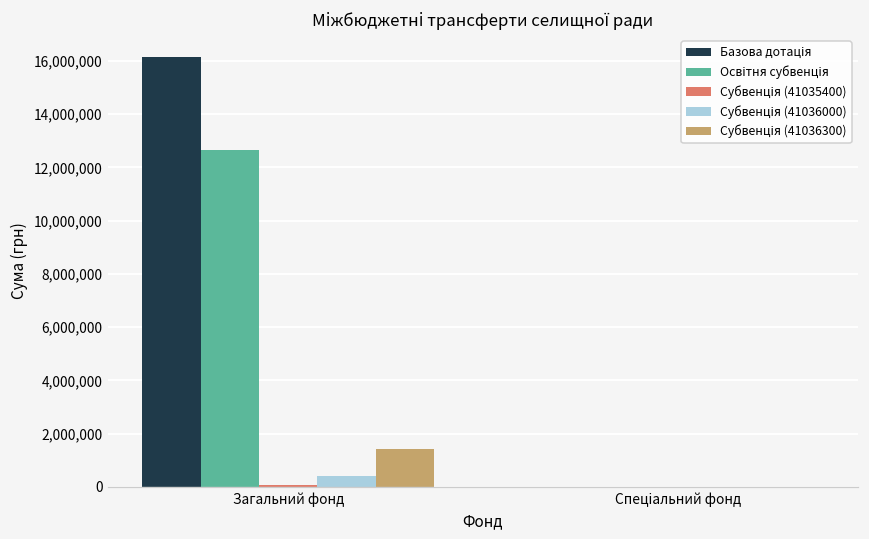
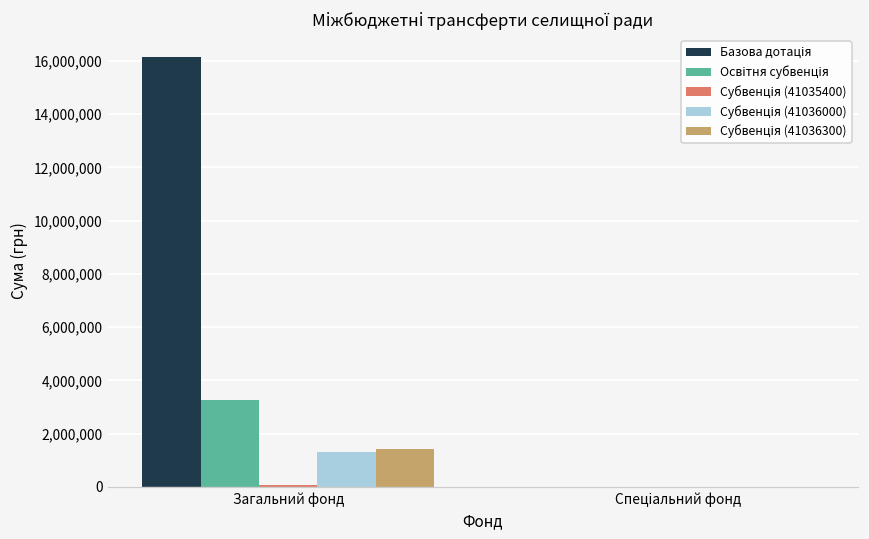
Освітня субвенція, Загальний фонд: 12,700,000 -> 3,300,000
Субвенція (41036000), Загальний фонд: 400,000 -> 1,300,000
